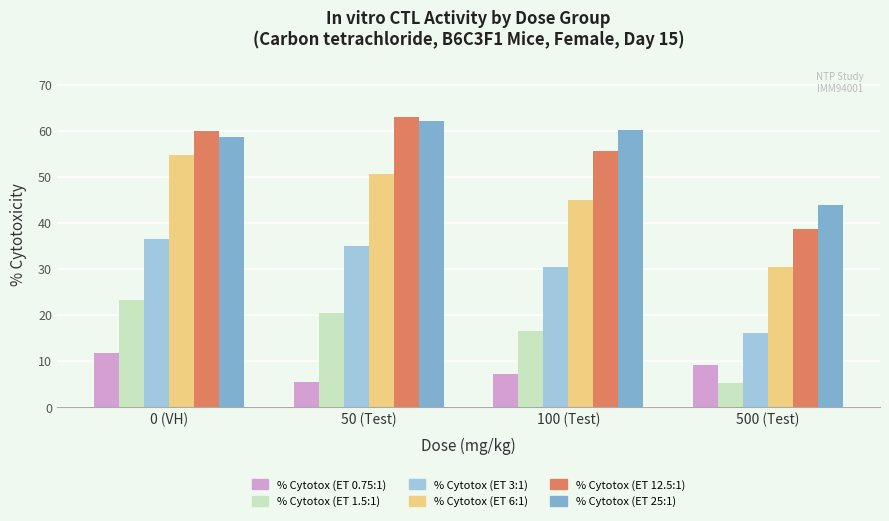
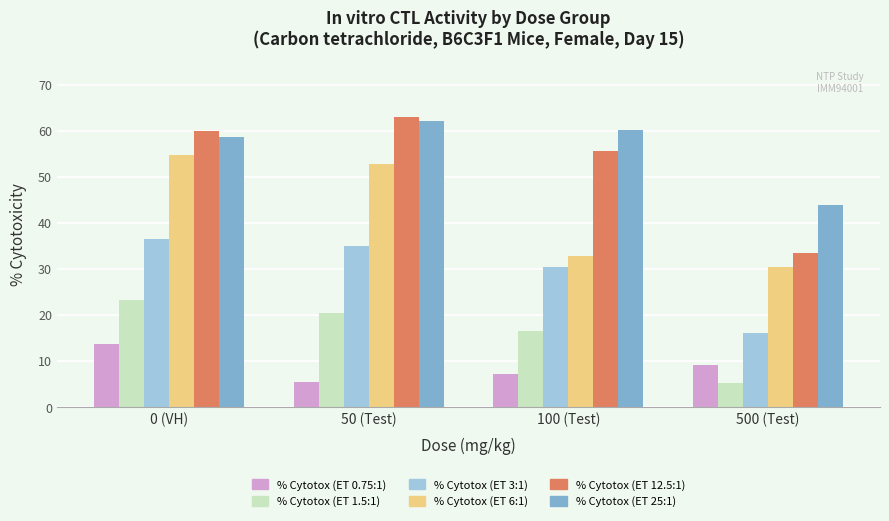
% Cytotox (ET 0.75:1), 0 (VH): 12 -> 14
% Cytotox (ET 6:1), 50 (Test): 51 -> 53
% Cytotox (ET 6:1), 100 (Test): 45 -> 33
% Cytotox (ET 12.5:1), 500 (Test): 39 -> 33
